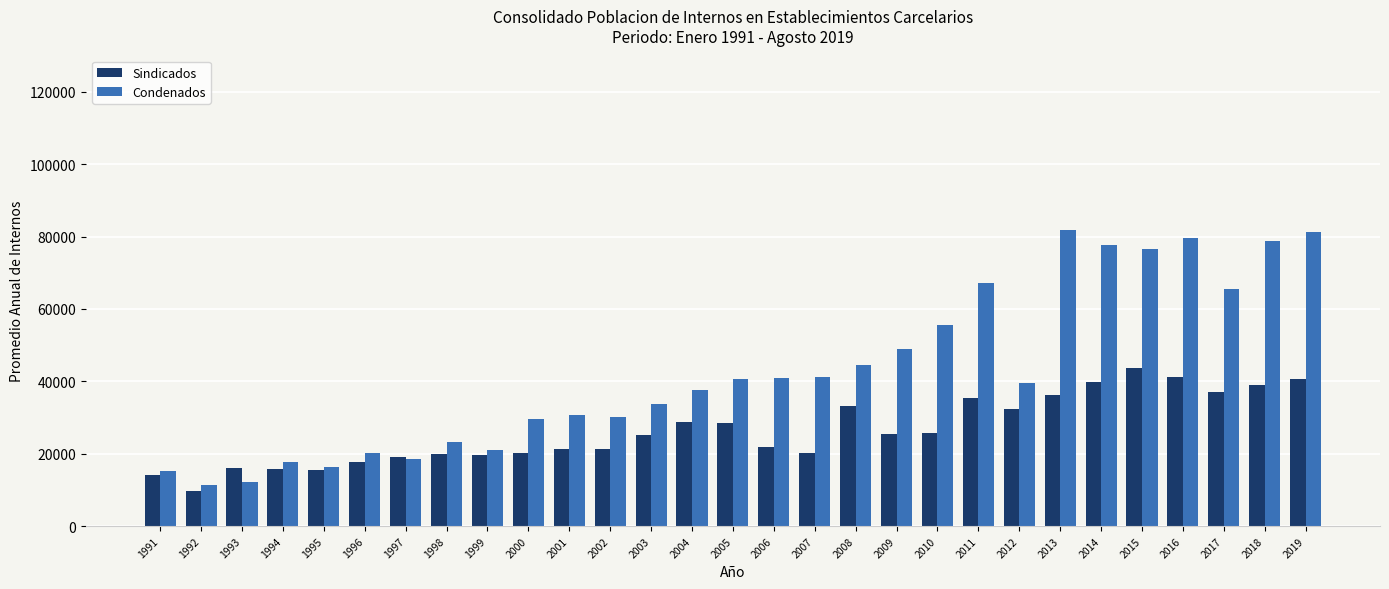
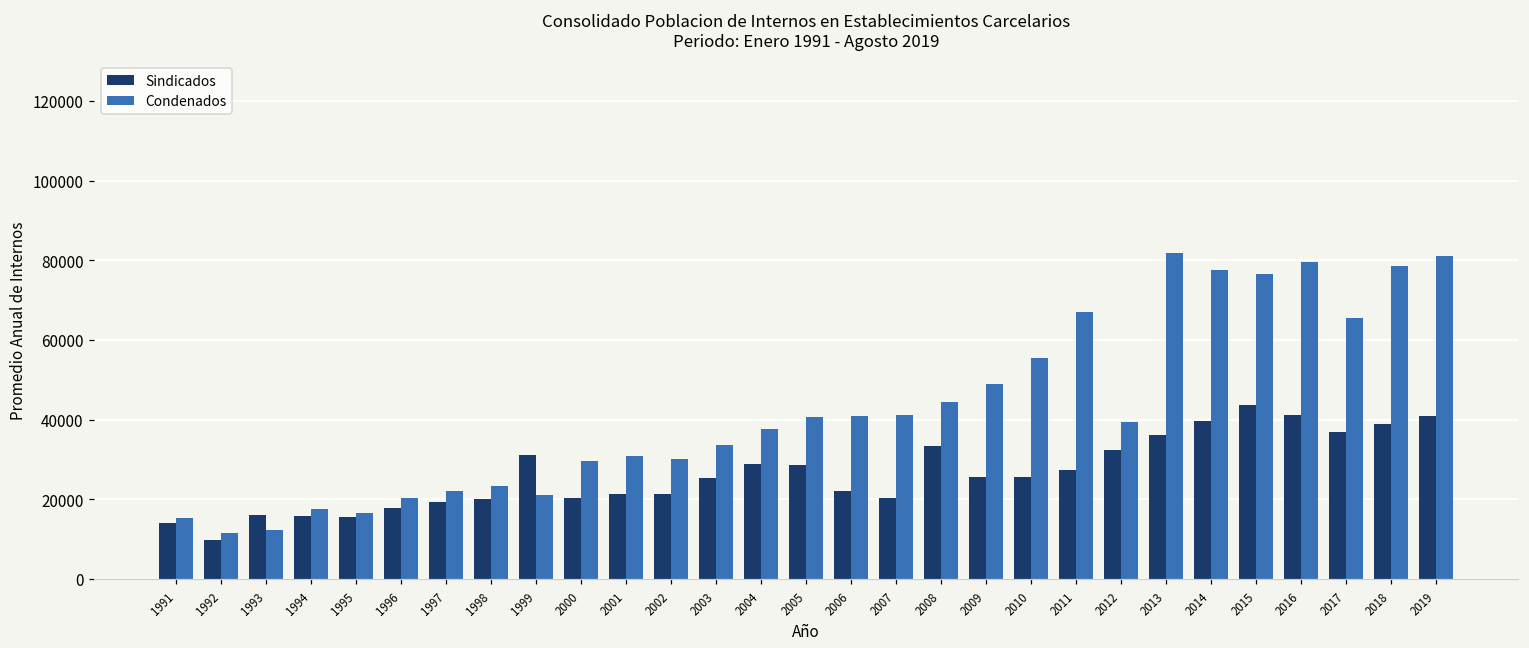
Condenados, 1997: 18000 -> 22000
Sindicados, 1999: 20000 -> 31000
Sindicados, 2011: 35000 -> 27000
